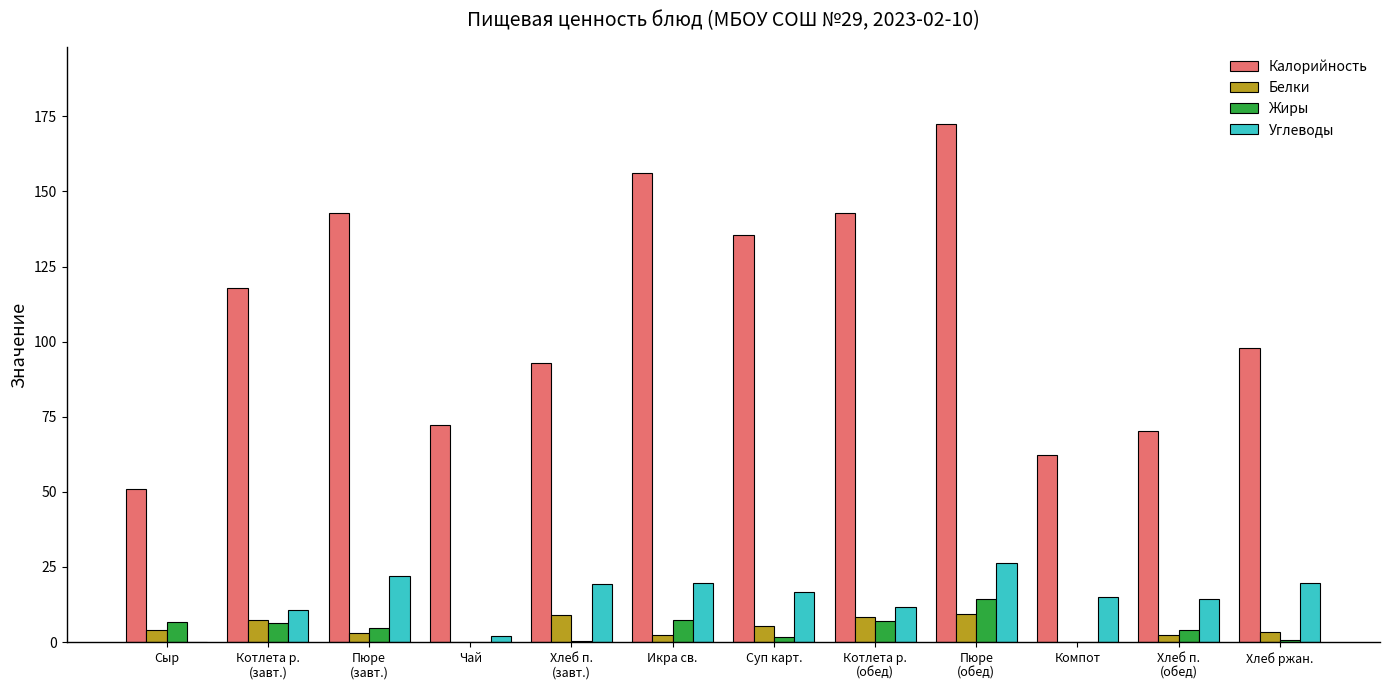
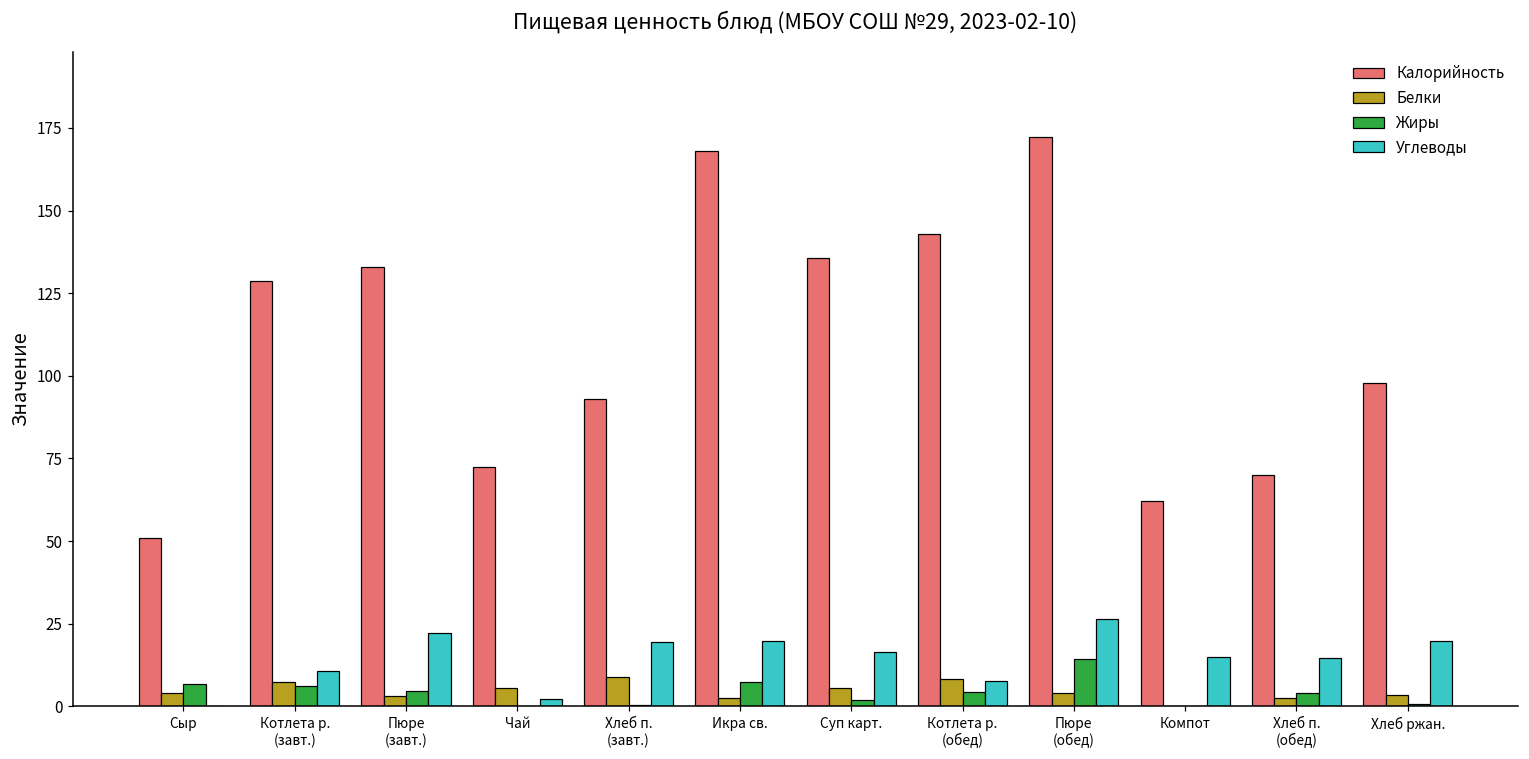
Калорийность, Котлета р. (завт.): 118 -> 129
Калорийность, Пюре (завт.): 143 -> 133
Белки, Чай: 0 -> 6
Калорийность, Икра св.: 156 -> 168
Жиры, Котлета р. (обед): 7 -> 4
Углеводы, Котлета р. (обед): 12 -> 8
Белки, Пюре (обед): 9 -> 4
